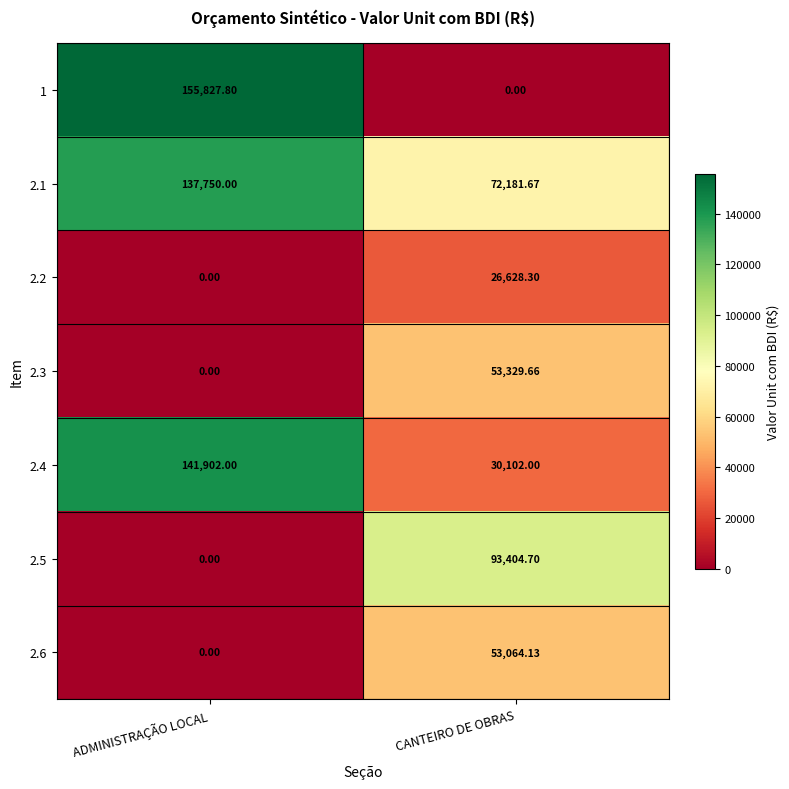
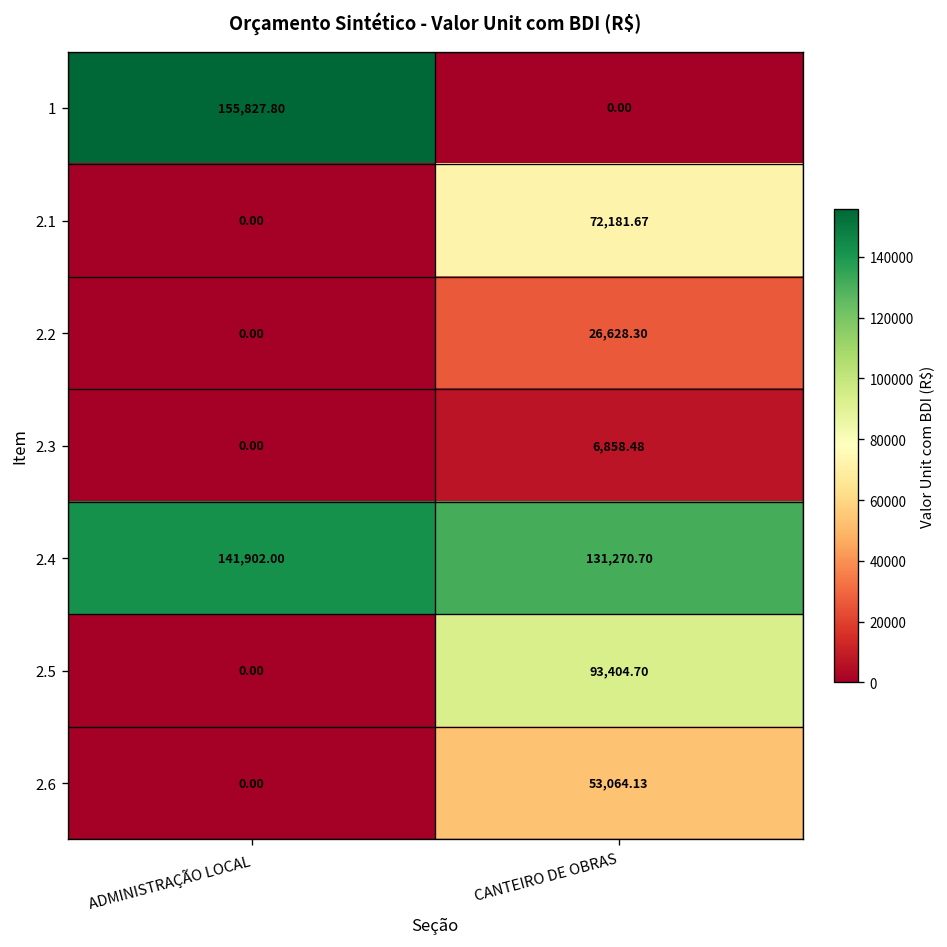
2.1, ADMINISTRAÇÃO LOCAL: 137,750.00 -> 0.00
2.3, CANTEIRO DE OBRAS: 53,329.66 -> 6,858.48
2.4, CANTEIRO DE OBRAS: 30,102.00 -> 131,270.70
